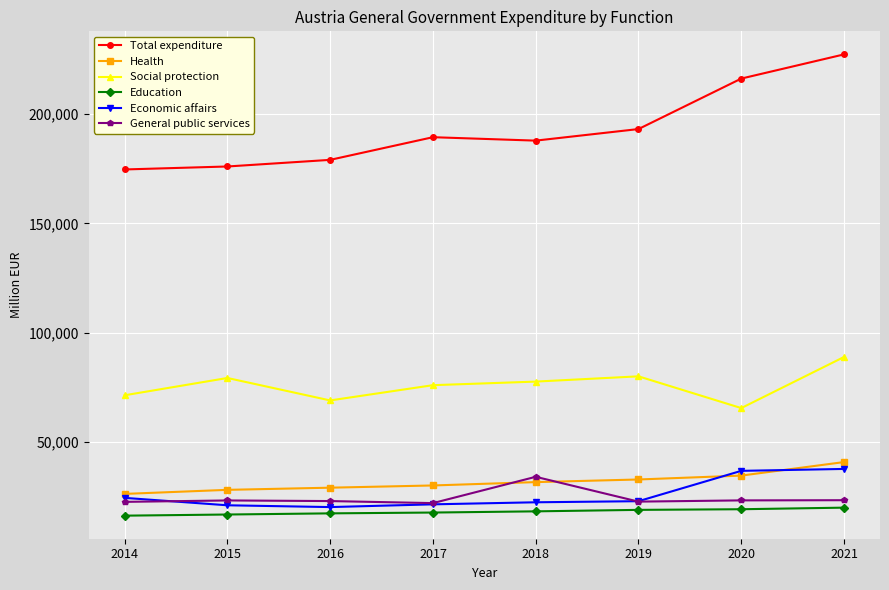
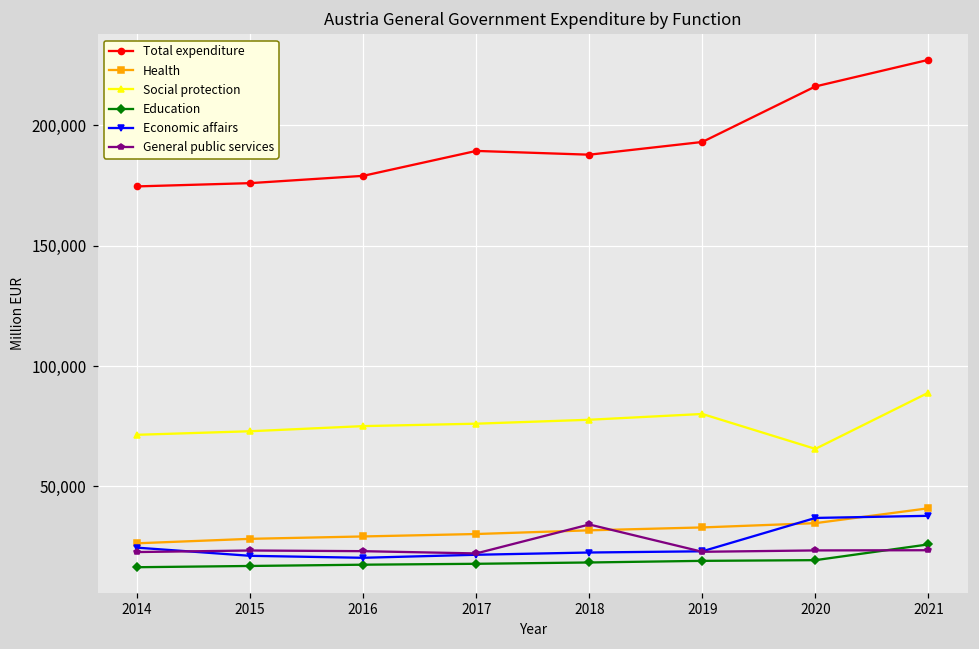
Social protection, 2015: 79,000 -> 73,000
Social protection, 2016: 69,000 -> 75,000
Education, 2021: 20,000 -> 26,000
